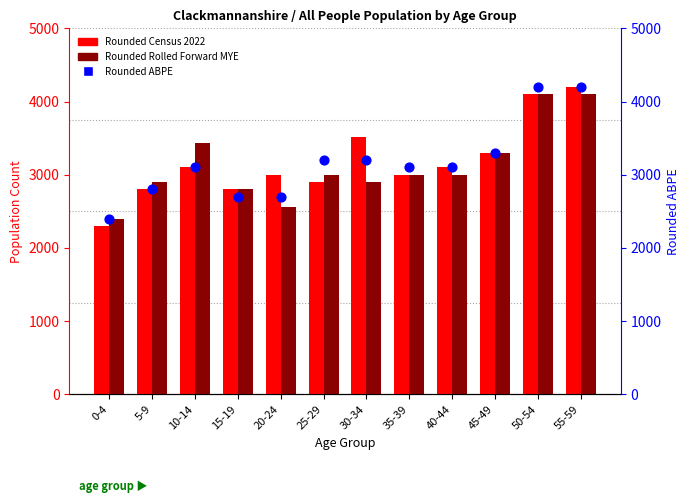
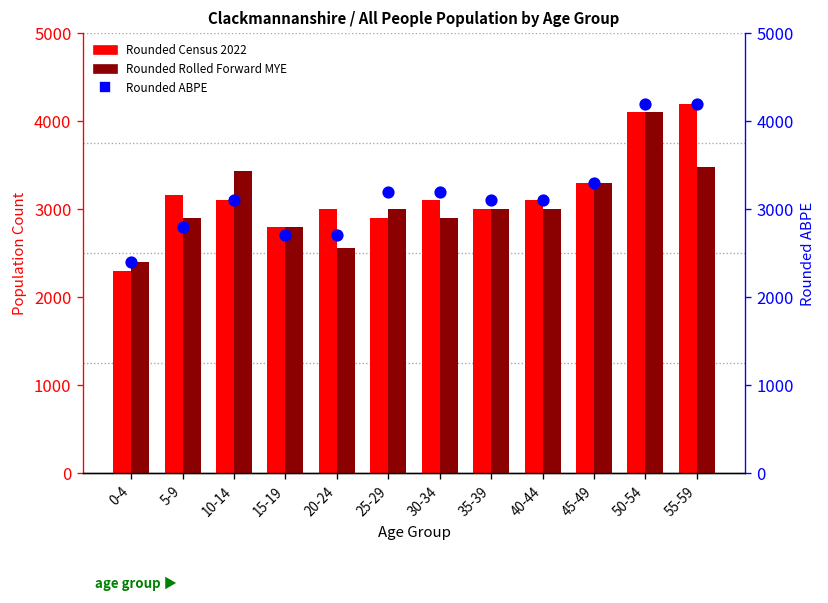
Rounded Census 2022, 5-9: 2800 -> 3200
Rounded Census 2022, 30-34: 3500 -> 3100
Rounded Rolled Forward MYE, 55-59: 4100 -> 3500
